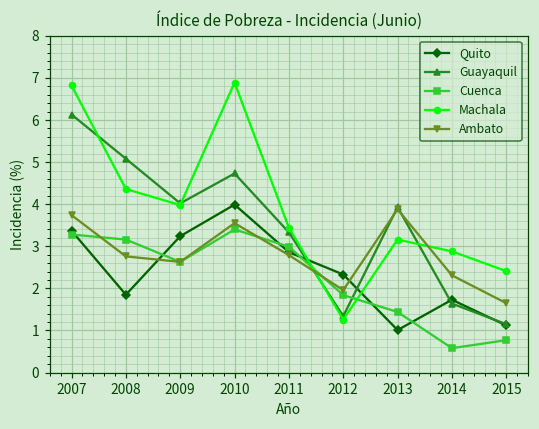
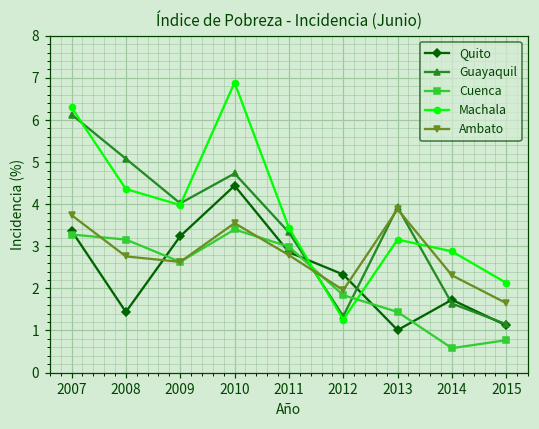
Machala, 2007: 6.8 -> 6.3
Quito, 2008: 1.9 -> 1.4
Quito, 2010: 4.0 -> 4.4
Machala, 2015: 2.4 -> 2.1
